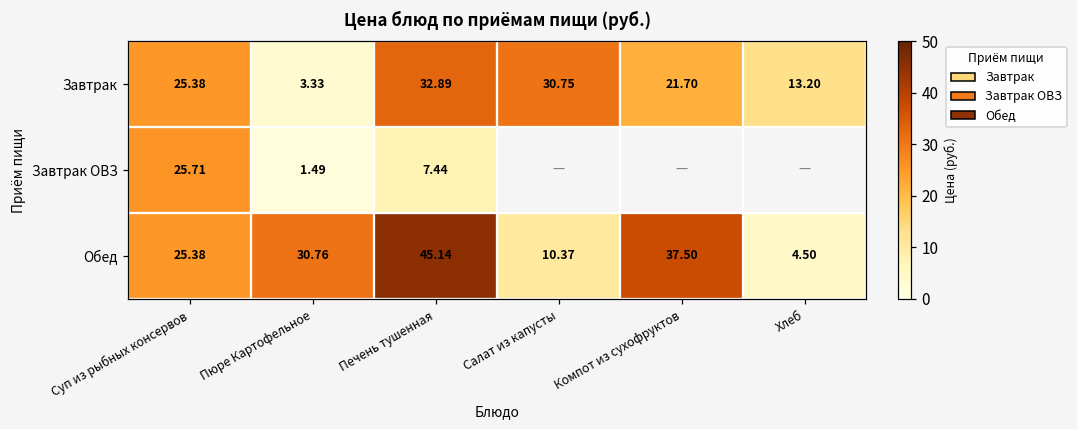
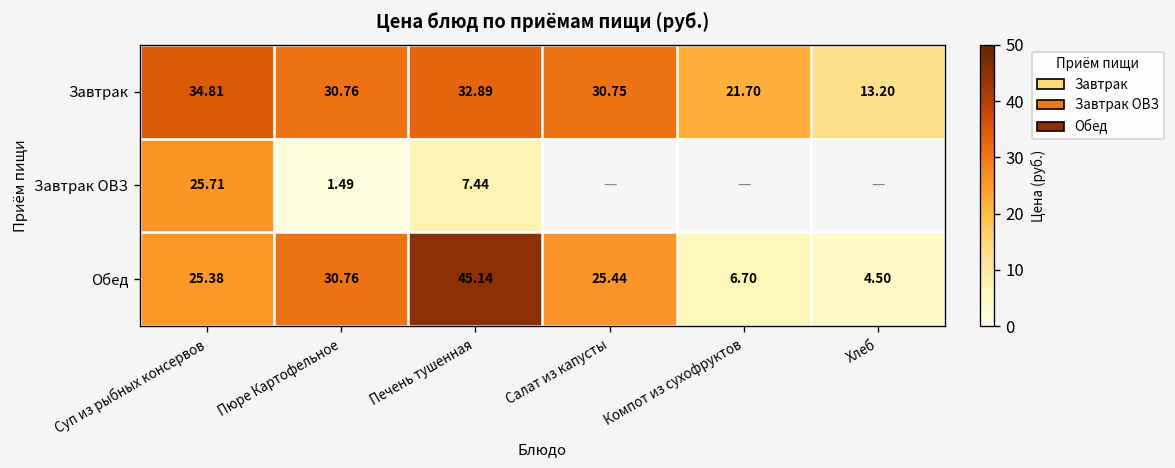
Завтрак, Суп из рыбных консервов: 25.38 -> 34.81
Завтрак, Пюре Картофельное: 3.33 -> 30.76
Обед, Салат из капусты: 10.37 -> 25.44
Обед, Компот из сухофруктов: 37.50 -> 6.70
